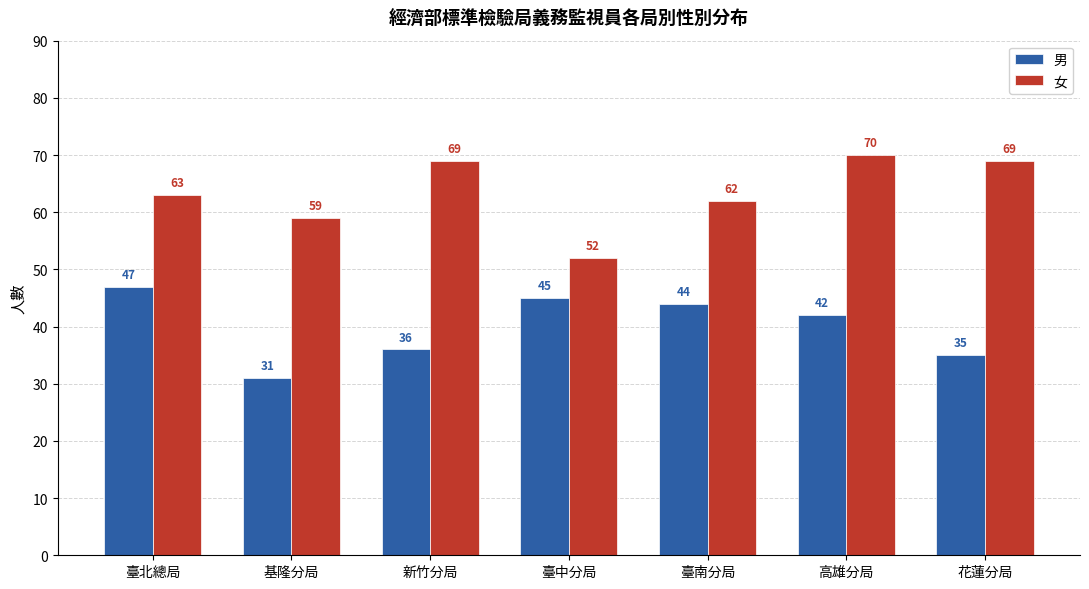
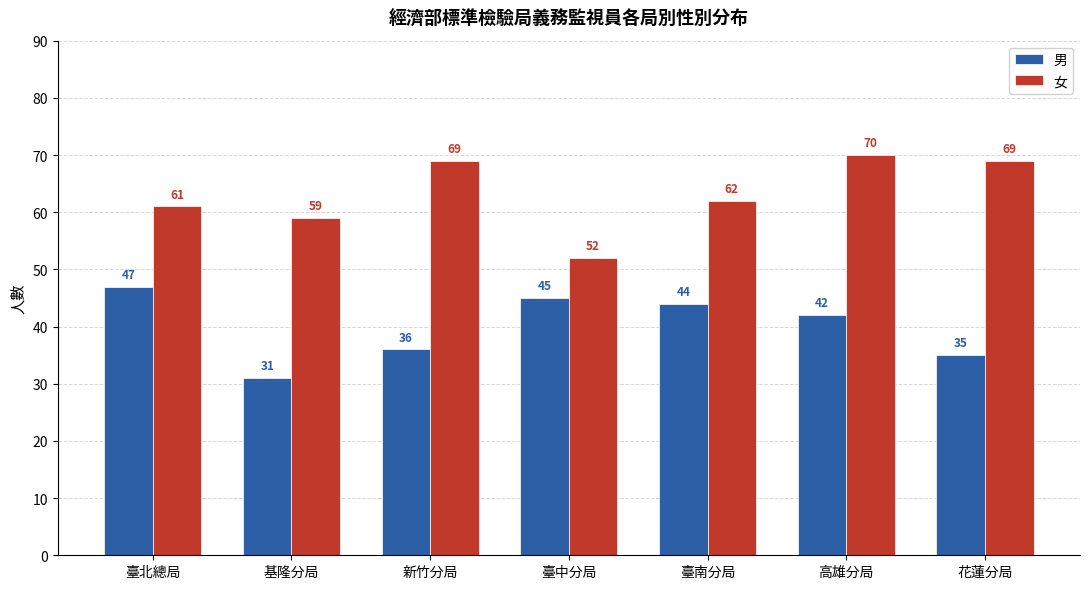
女, 臺北總局: 63 -> 61
